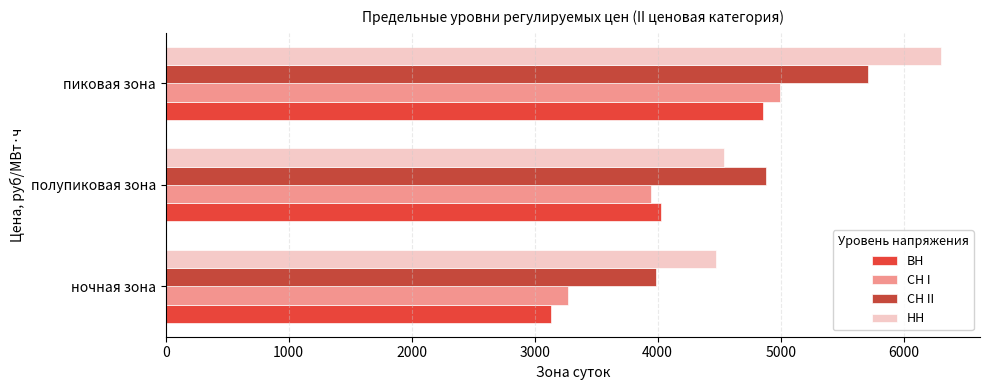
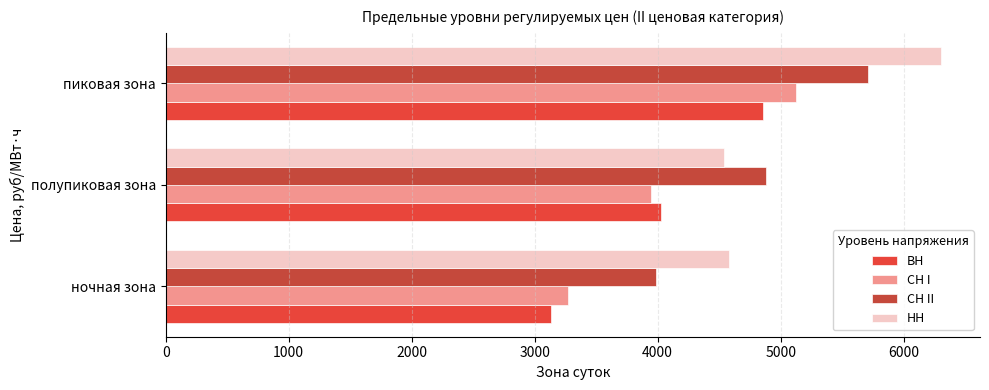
СН I, пиковая зона: 5000 -> 5120
НН, ночная зона: 4470 -> 4580
